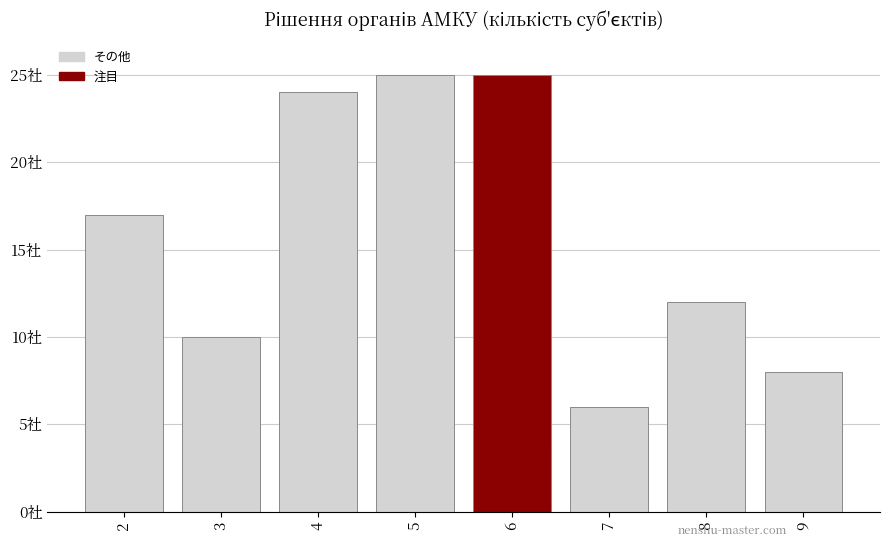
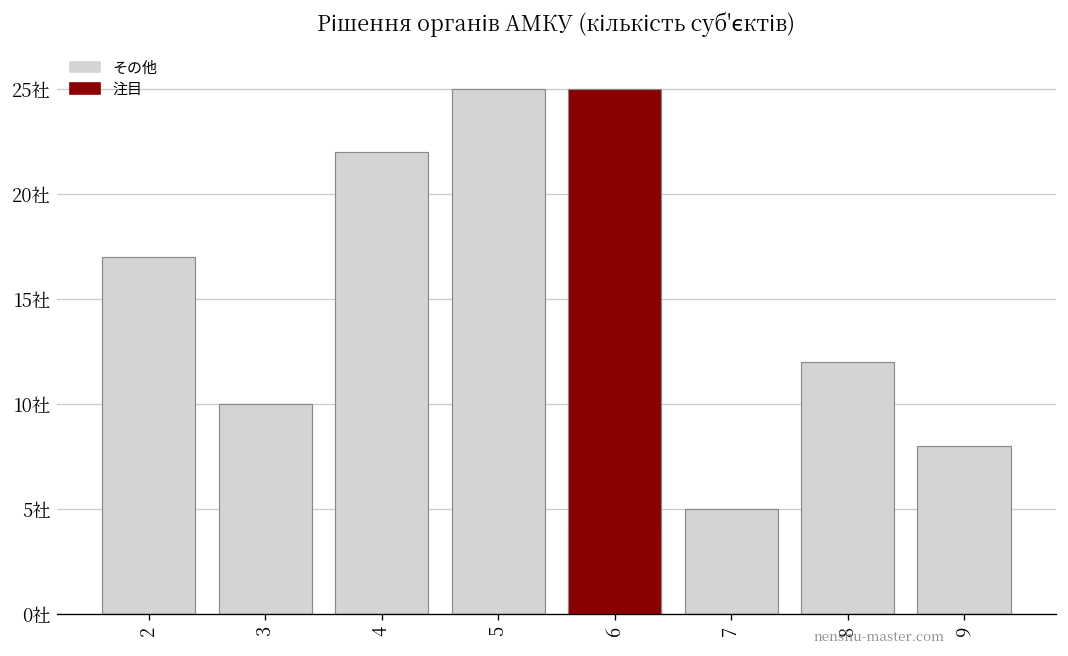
その他, 4: 24社 -> 22社
その他, 7: 6社 -> 5社
